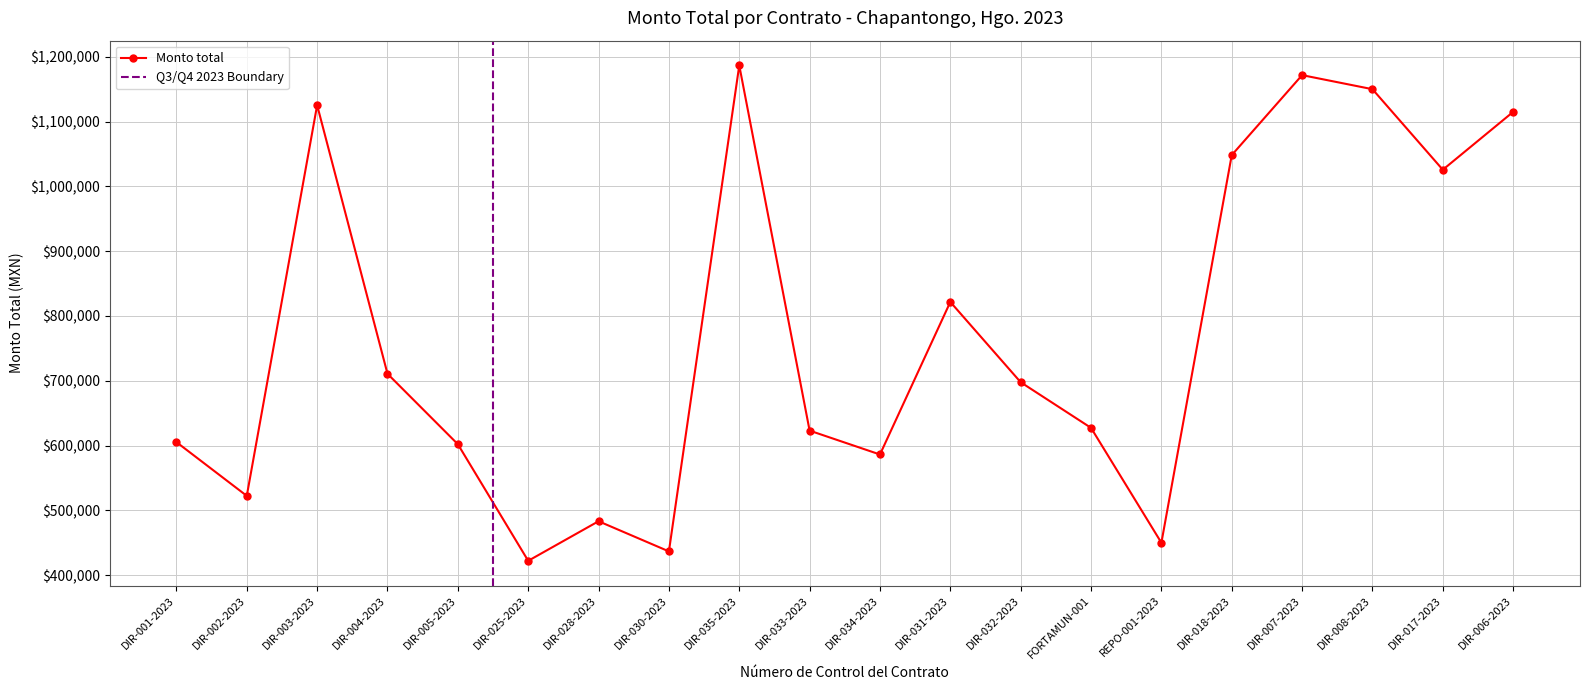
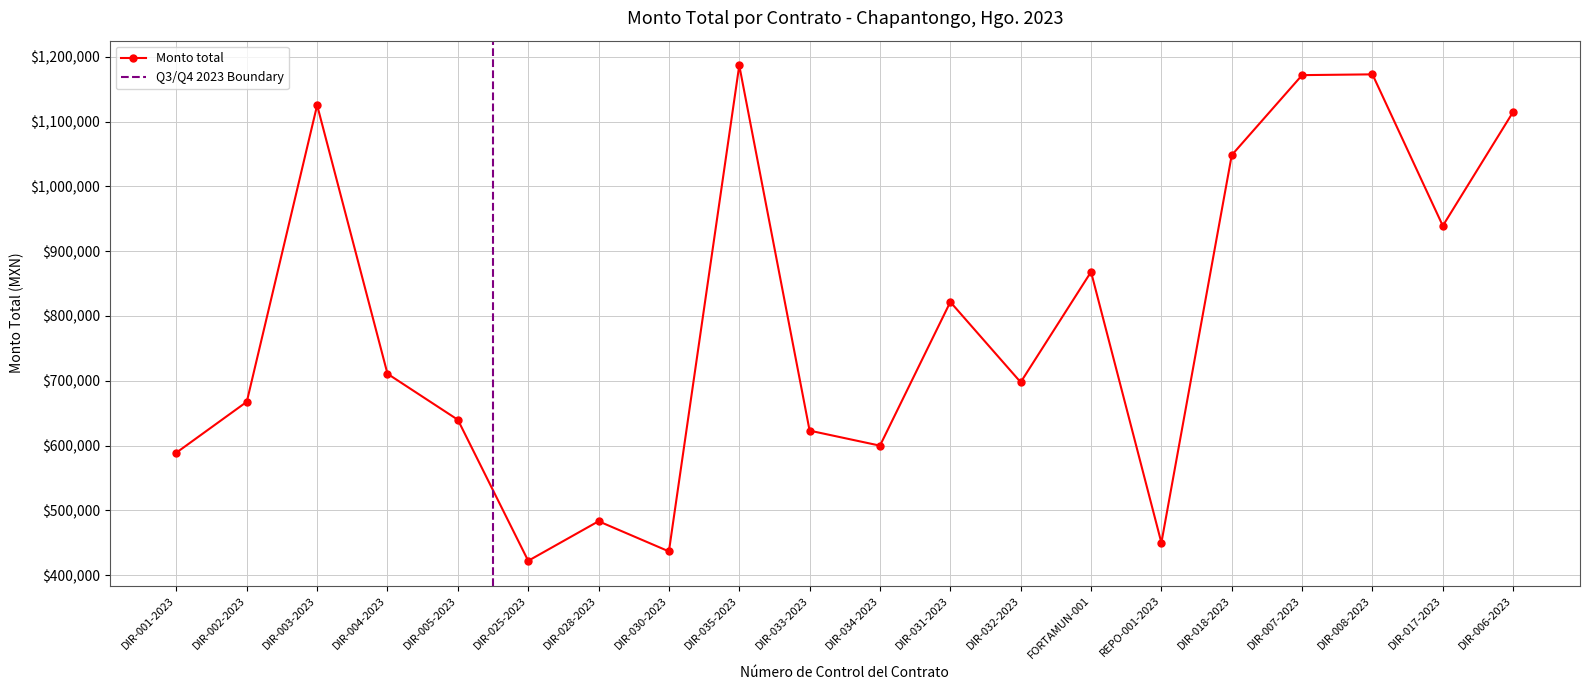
DIR-001-2023: $610,000 -> $590,000
DIR-002-2023: $520,000 -> $670,000
DIR-005-2023: $600,000 -> $640,000
DIR-034-2023: $590,000 -> $600,000
FORTAMUN-001: $630,000 -> $870,000
DIR-008-2023: $1,150,000 -> $1,170,000
DIR-017-2023: $1,030,000 -> $940,000
